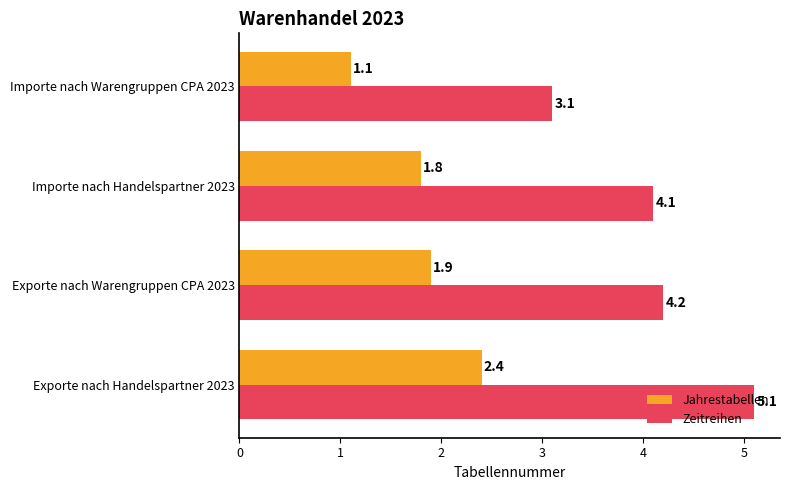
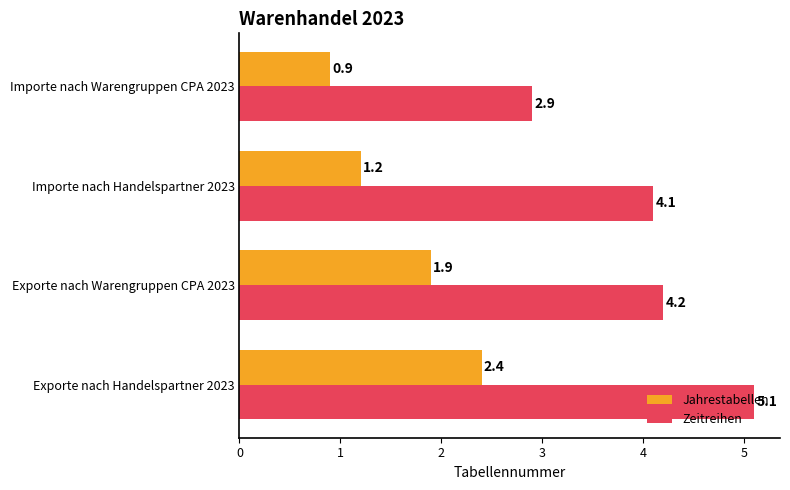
Jahrestabellen, Importe nach Warengruppen CPA 2023: 1.1 -> 0.9
Zeitreihen, Importe nach Warengruppen CPA 2023: 3.1 -> 2.9
Jahrestabellen, Importe nach Handelspartner 2023: 1.8 -> 1.2
